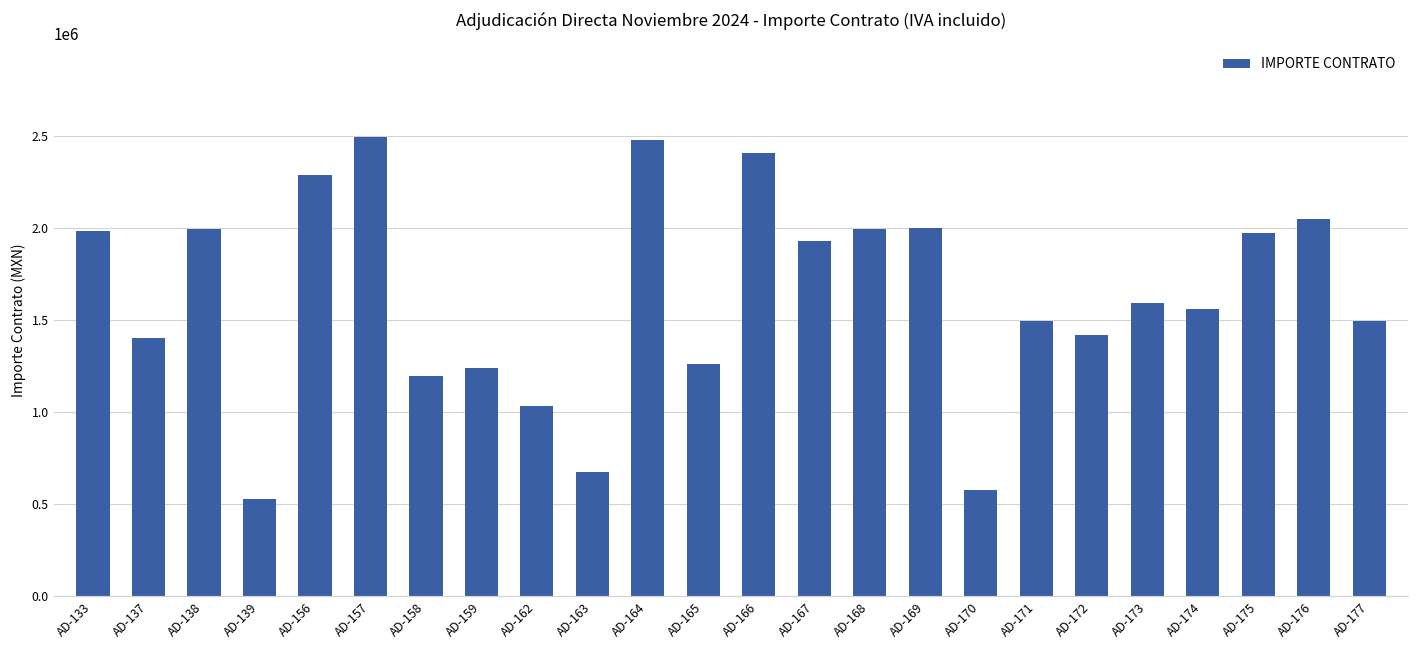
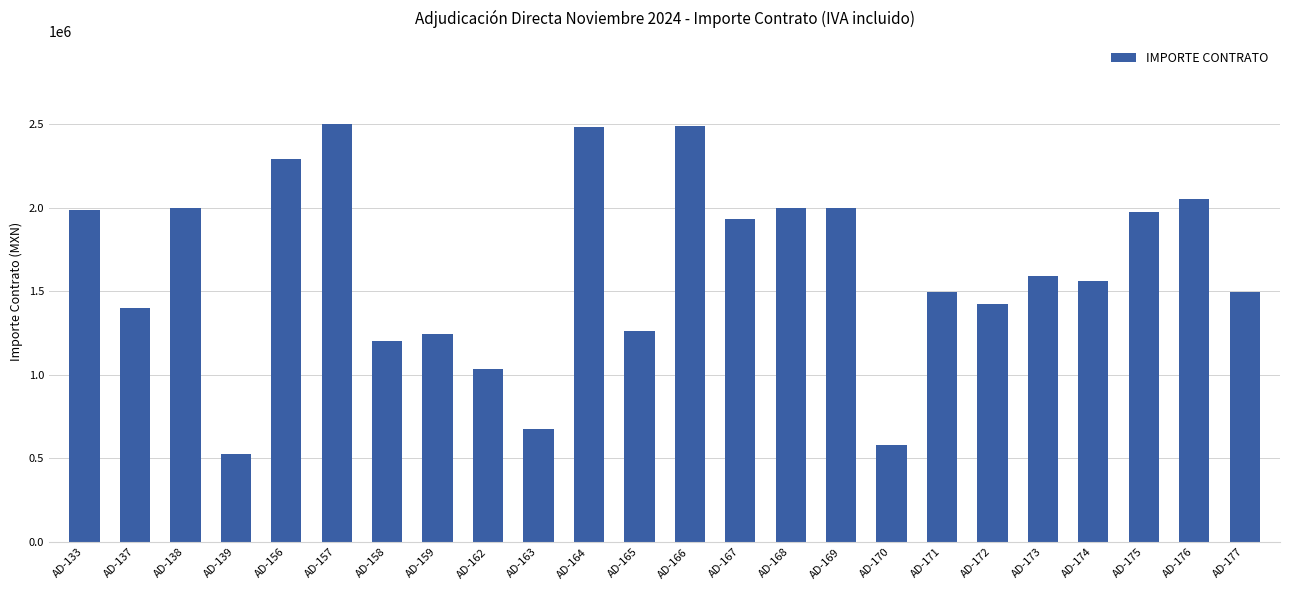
AD-166: 2410000 -> 2490000
